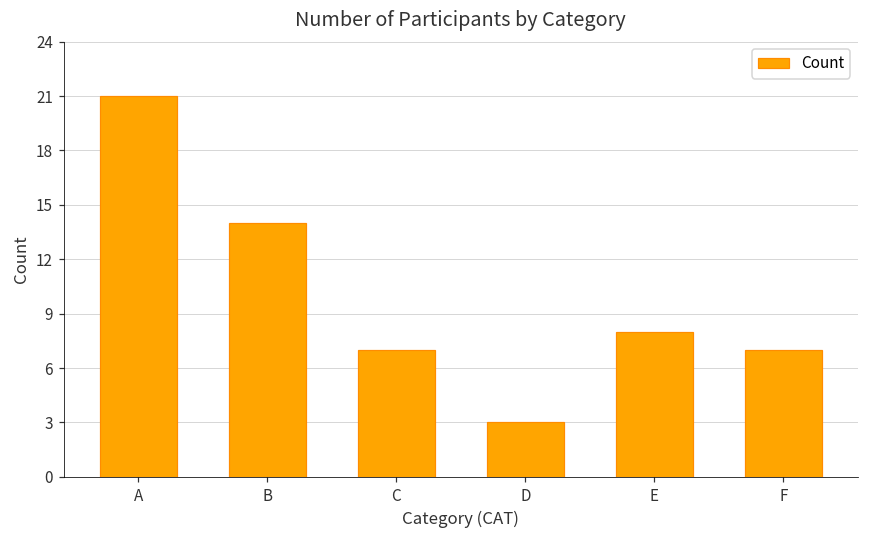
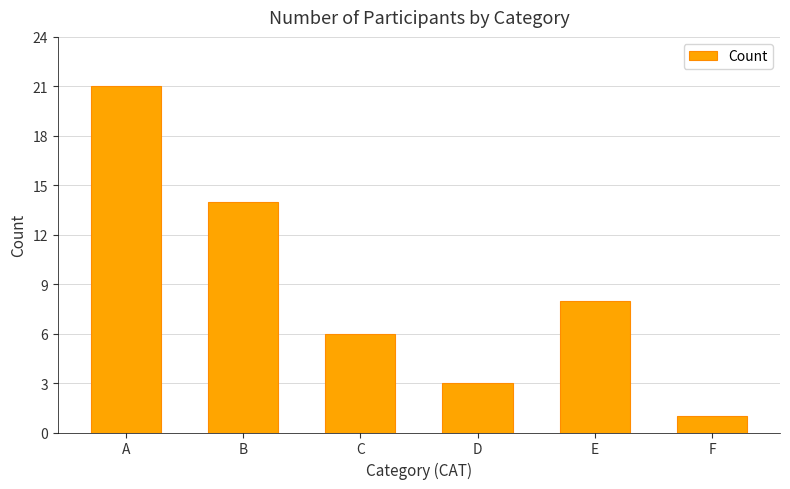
C: 7 -> 6
F: 7 -> 1
